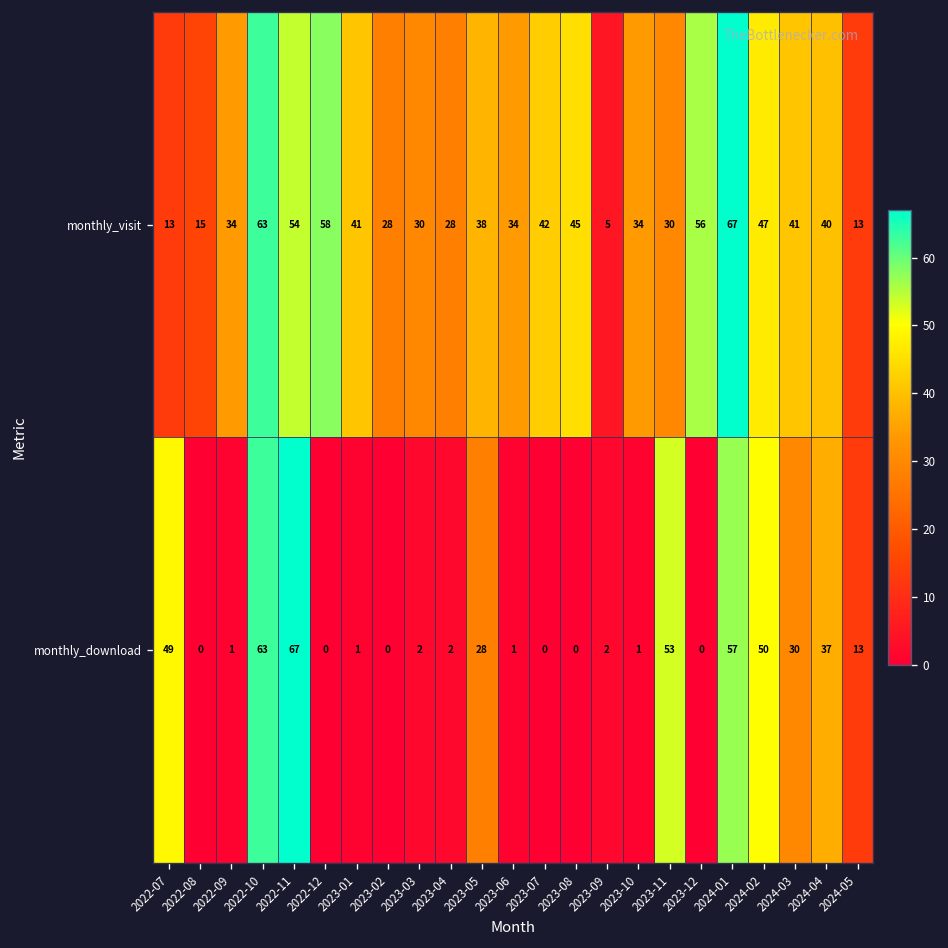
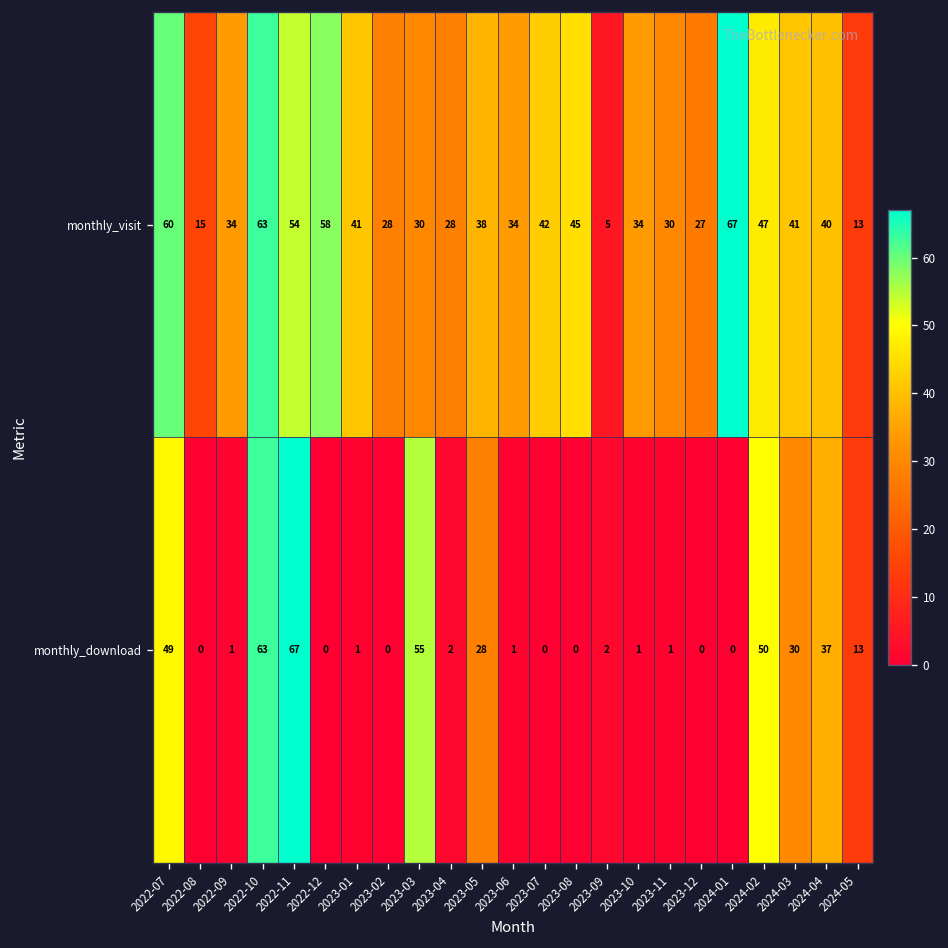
monthly_visit, 2022-07: 13 -> 60
monthly_visit, 2023-12: 56 -> 27
monthly_download, 2023-03: 2 -> 55
monthly_download, 2023-11: 53 -> 1
monthly_download, 2024-01: 57 -> 0
